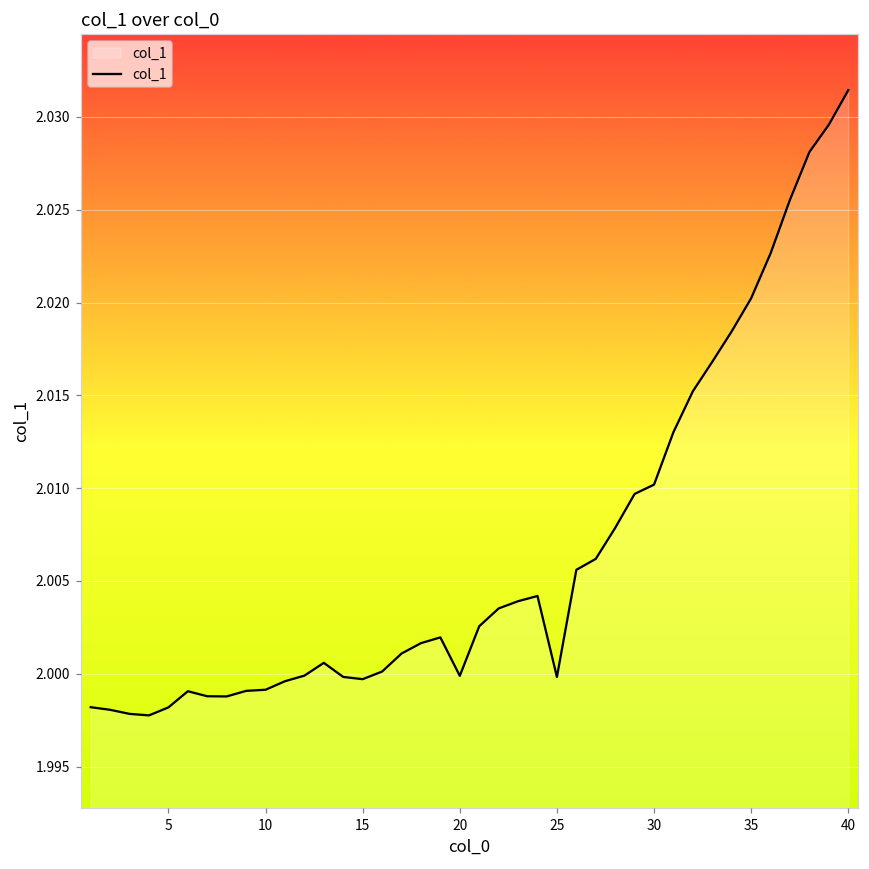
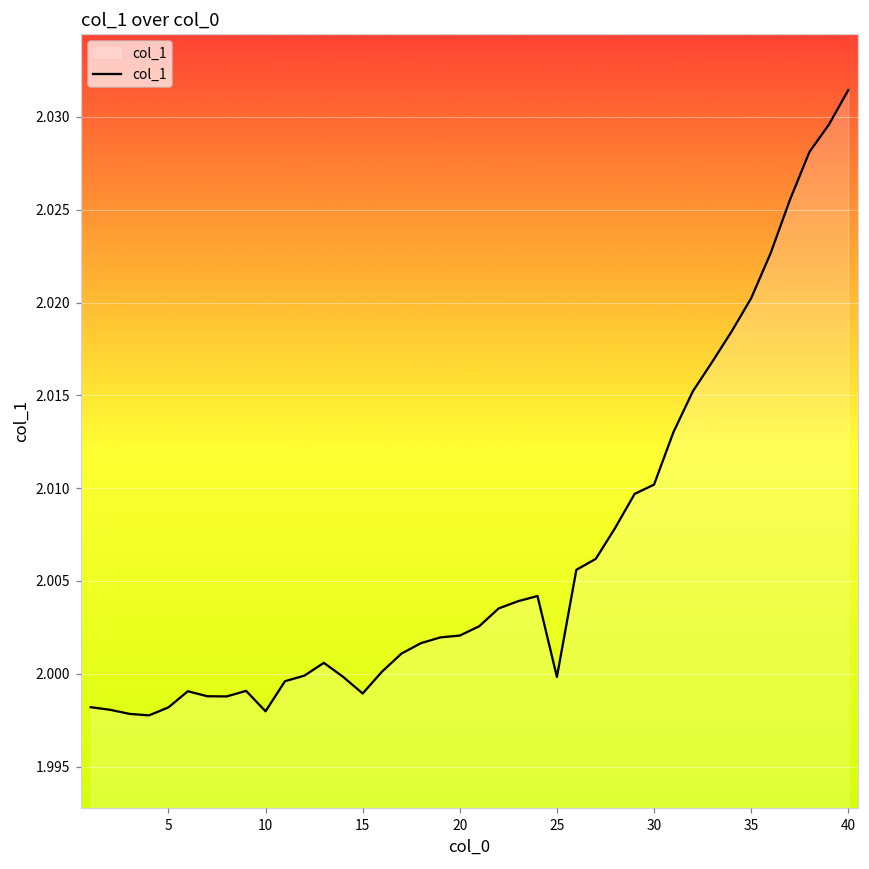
10: 1.9991 -> 1.9980
15: 1.9997 -> 1.9989
20: 1.9999 -> 2.0021
